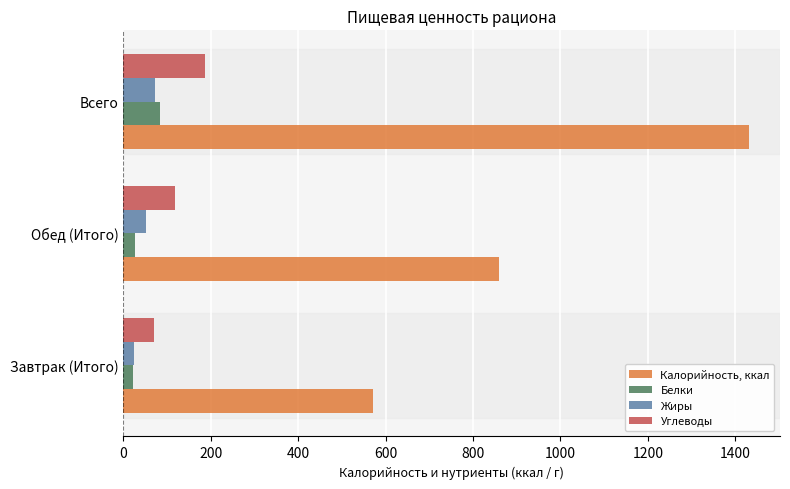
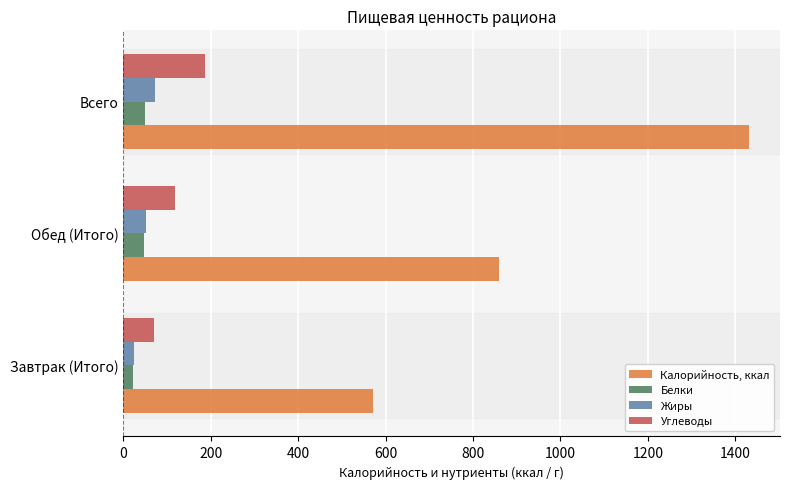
Белки, Всего: 80 -> 50
Белки, Обед (Итого): 30 -> 50
